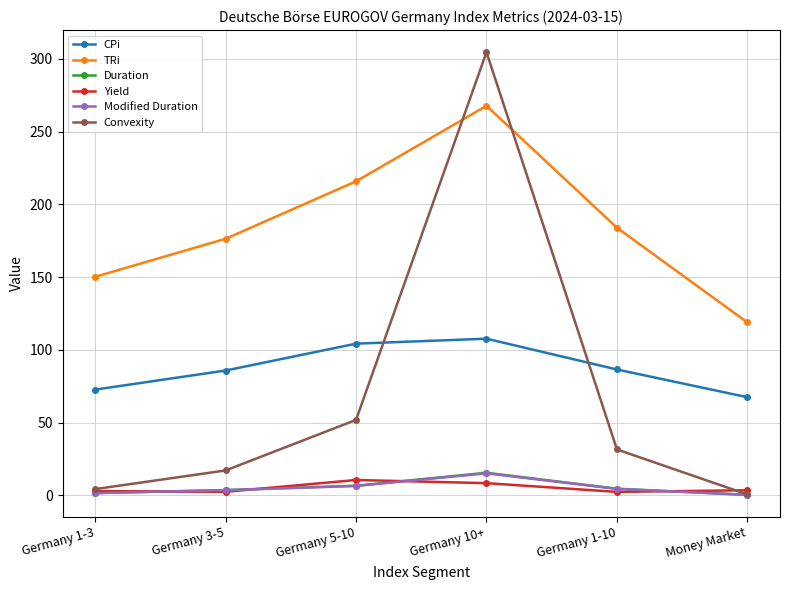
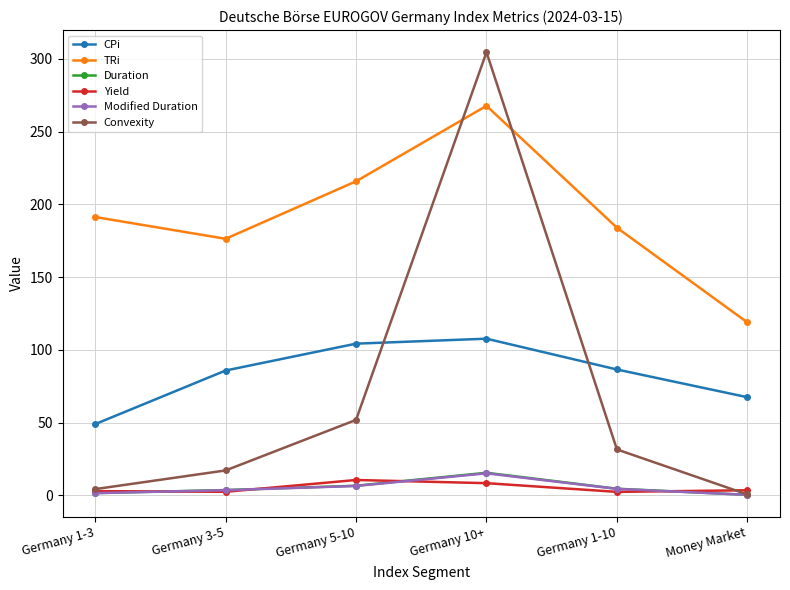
CPi, Germany 1-3: 73 -> 49
TRi, Germany 1-3: 150 -> 191
